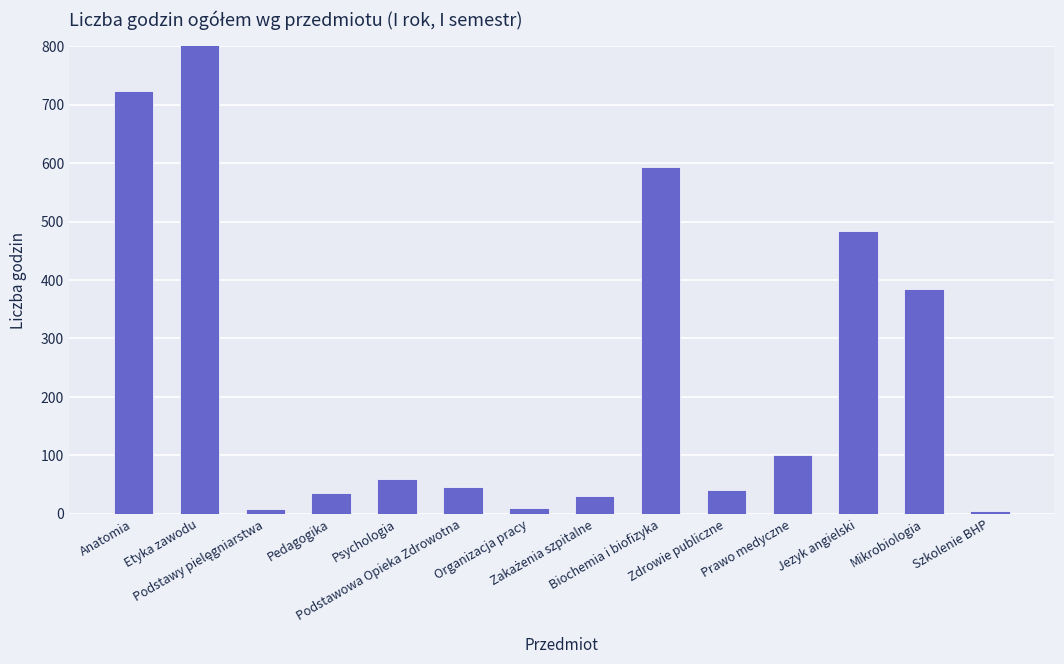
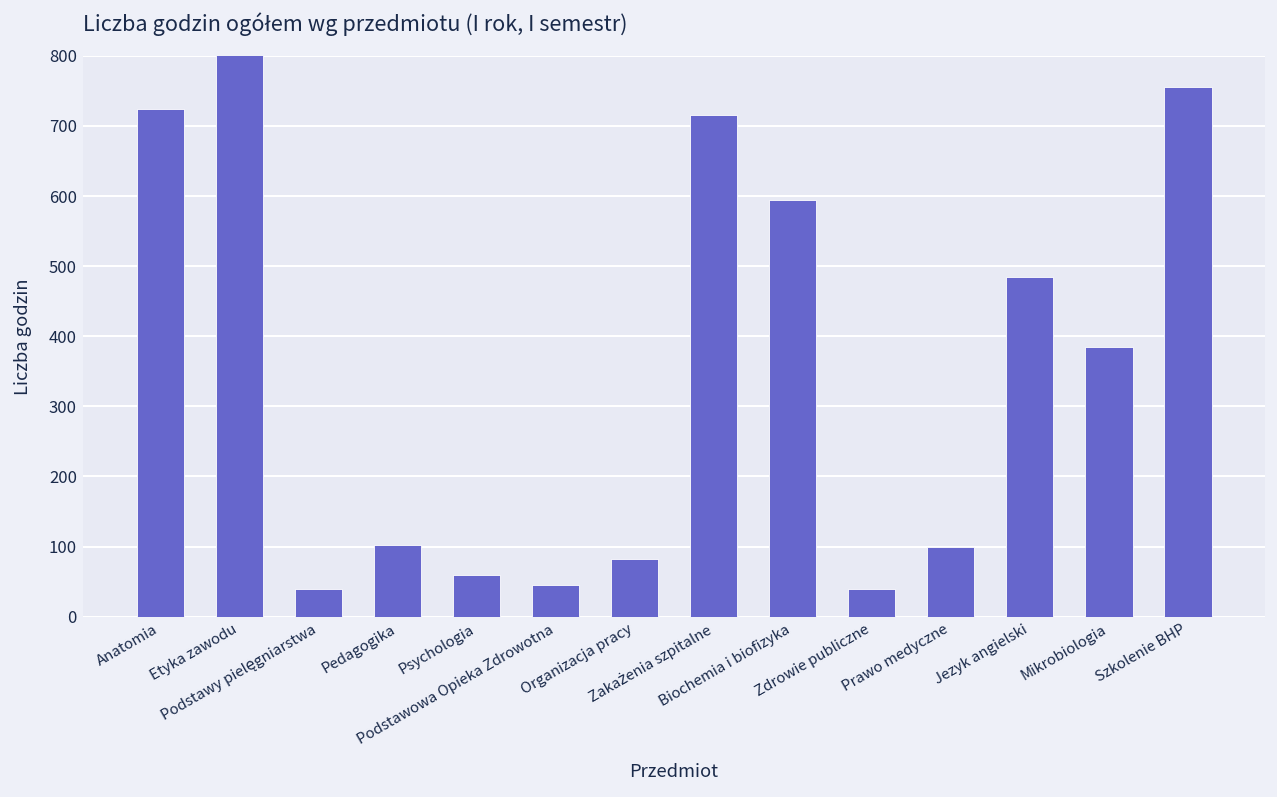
Podstawy pielęgniarstwa: 10 -> 40
Pedagogika: 40 -> 100
Organizacja pracy: 10 -> 80
Zakażenia szpitalne: 30 -> 720
Szkolenie BHP: 0 -> 760
